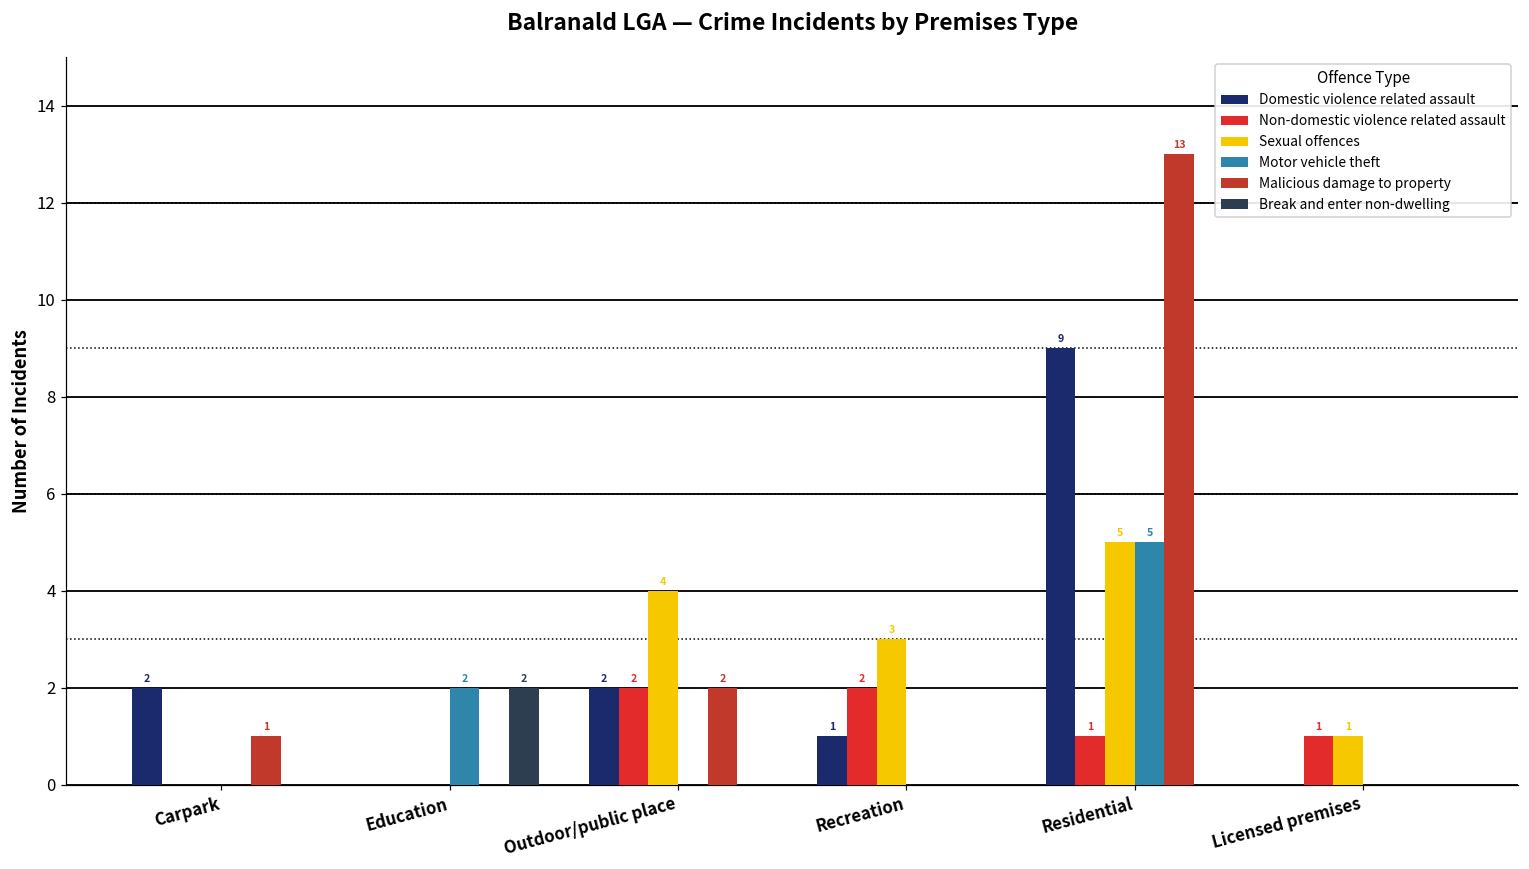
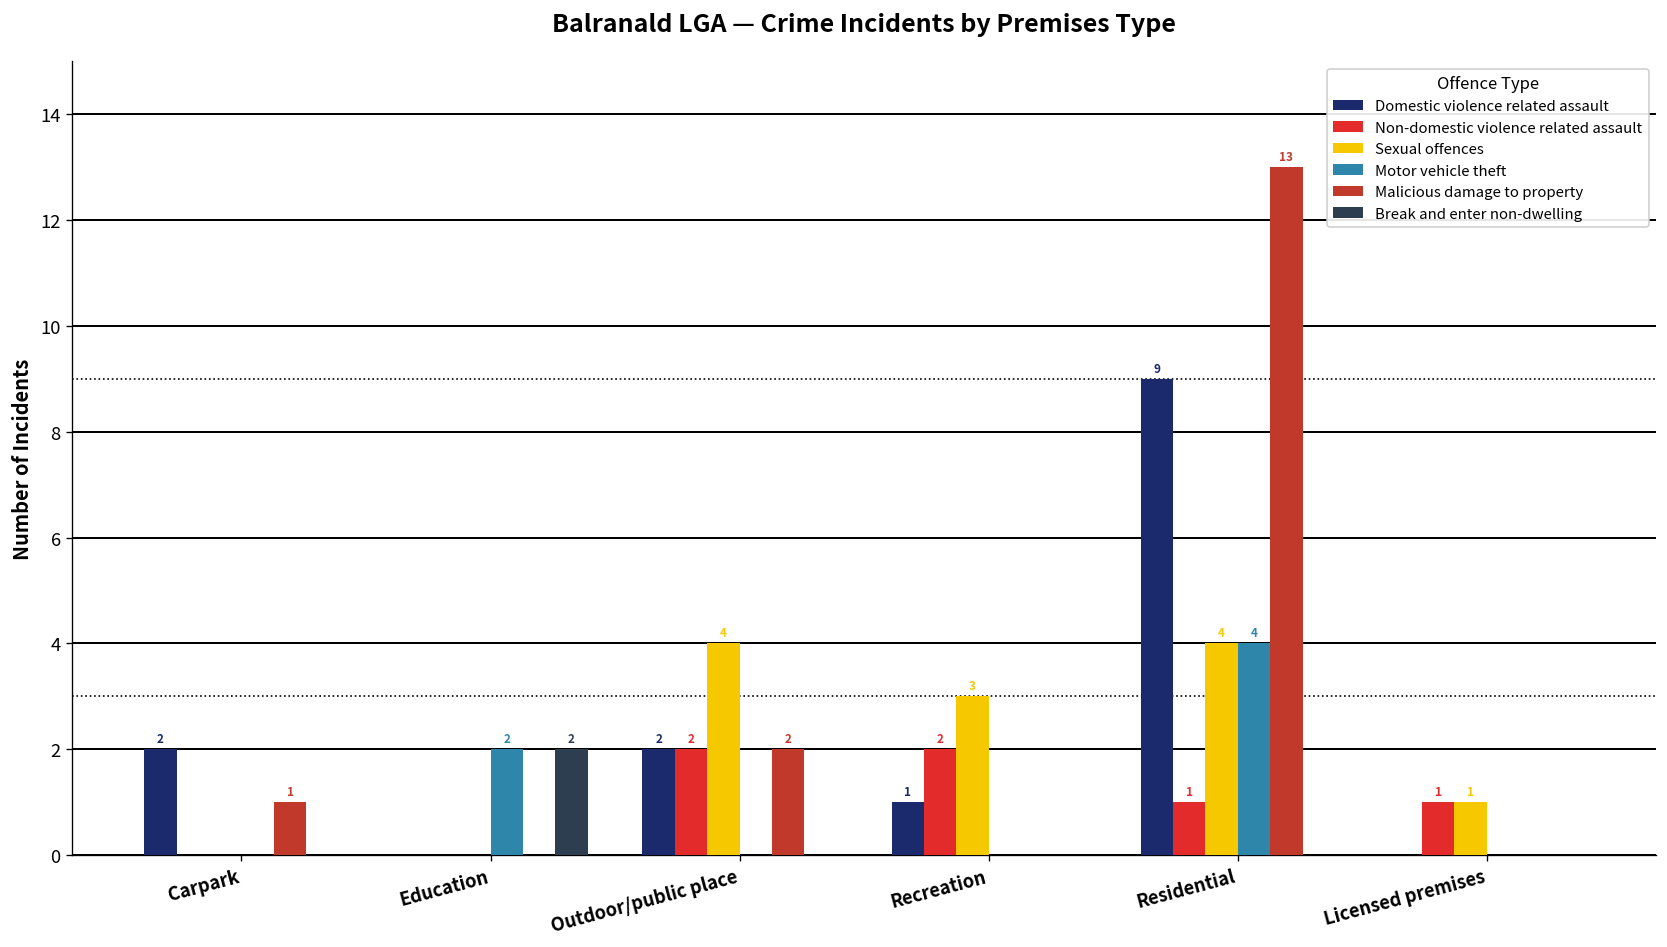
Sexual offences, Residential: 5 -> 4
Motor vehicle theft, Residential: 5 -> 4
